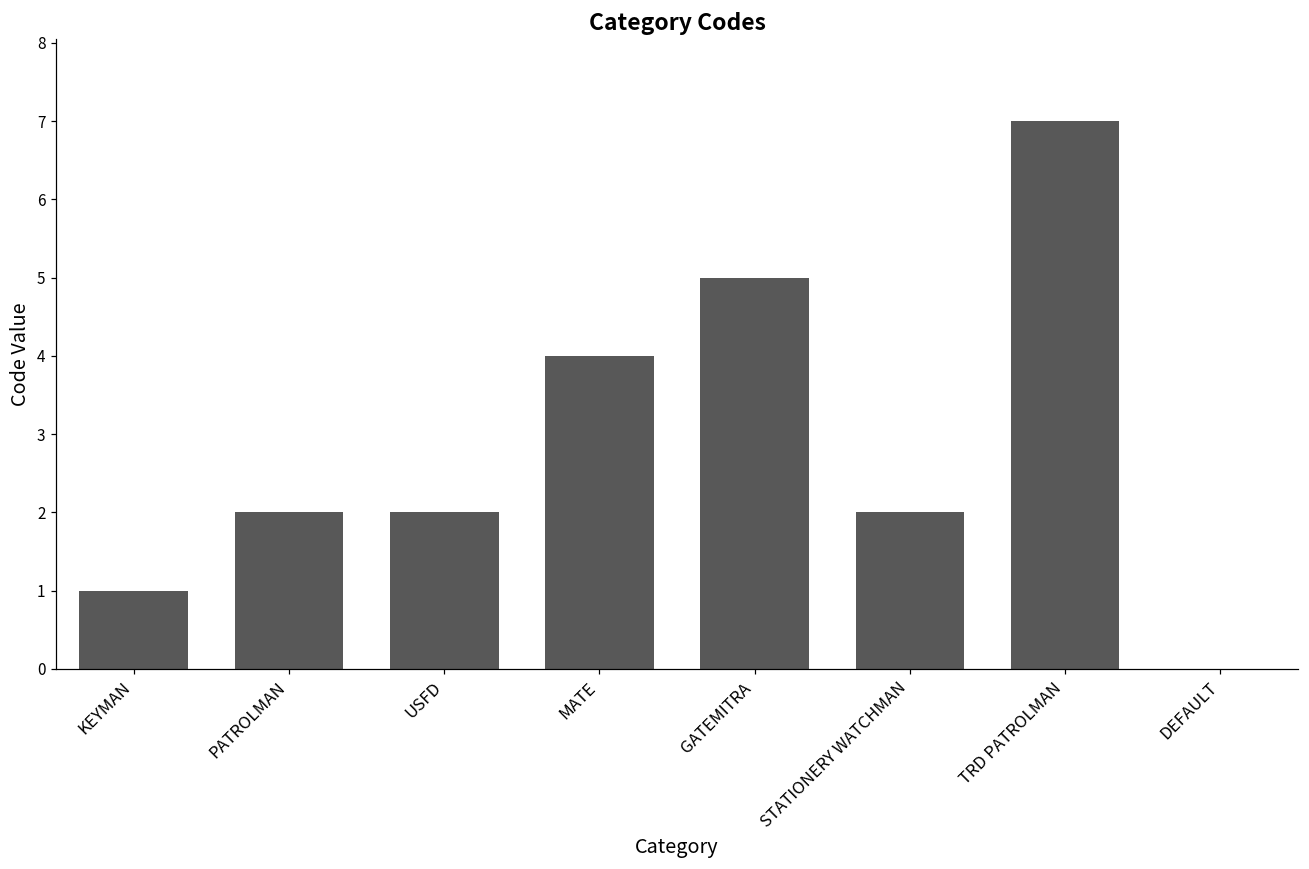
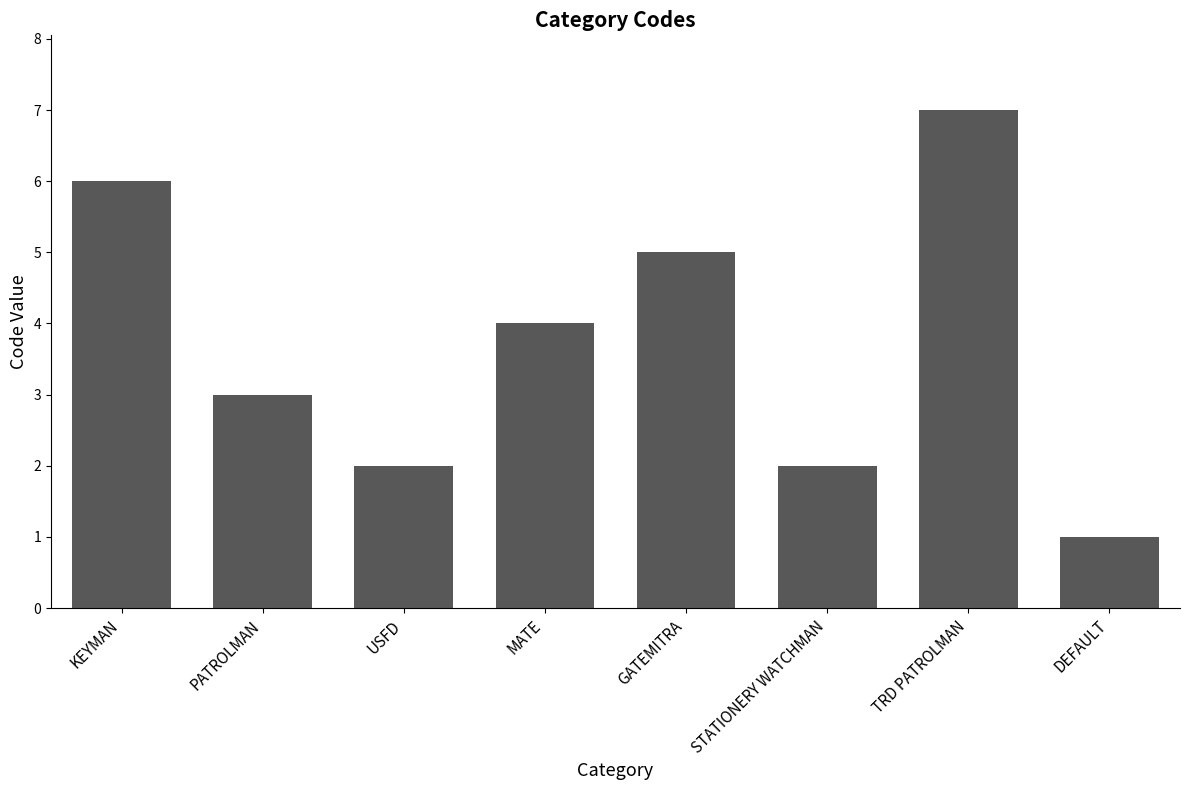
KEYMAN: 1 -> 6
PATROLMAN: 2 -> 3
DEFAULT: 0 -> 1
